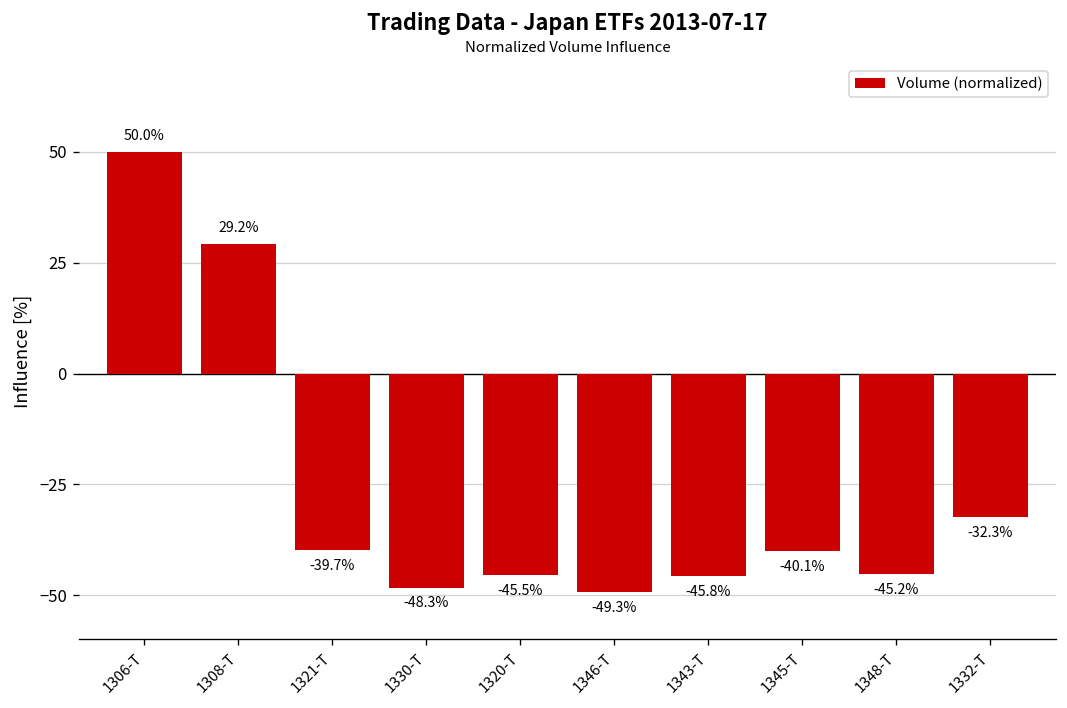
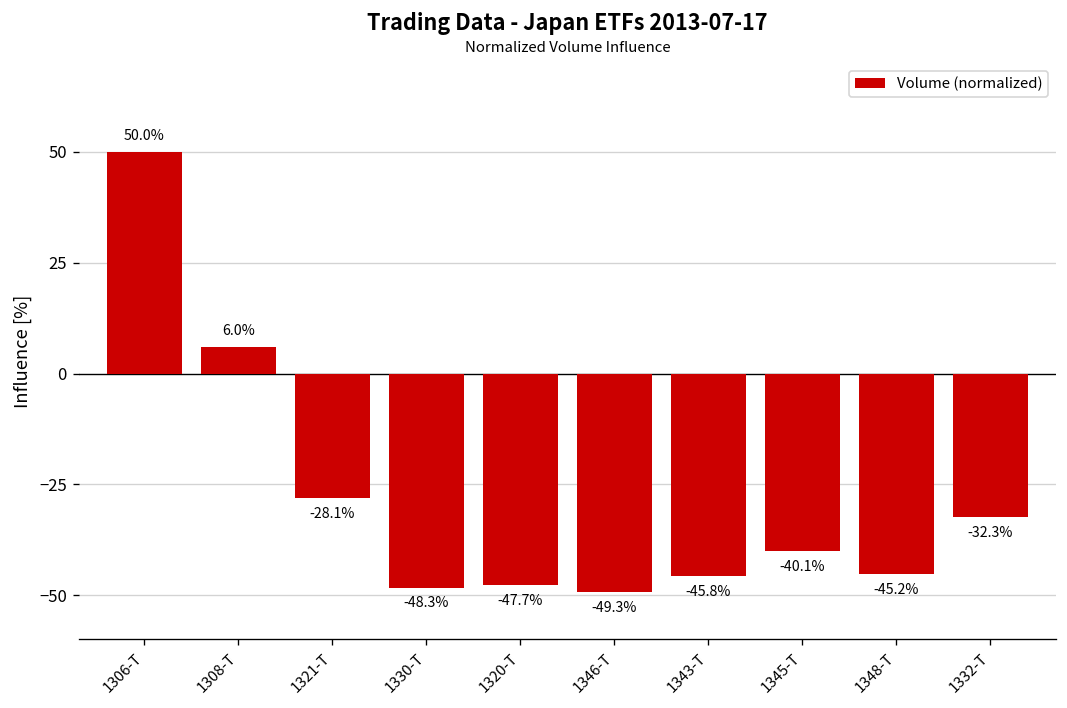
1308-T: 29.2% -> 6.0%
1321-T: -39.7% -> -28.1%
1320-T: -45.5% -> -47.7%
